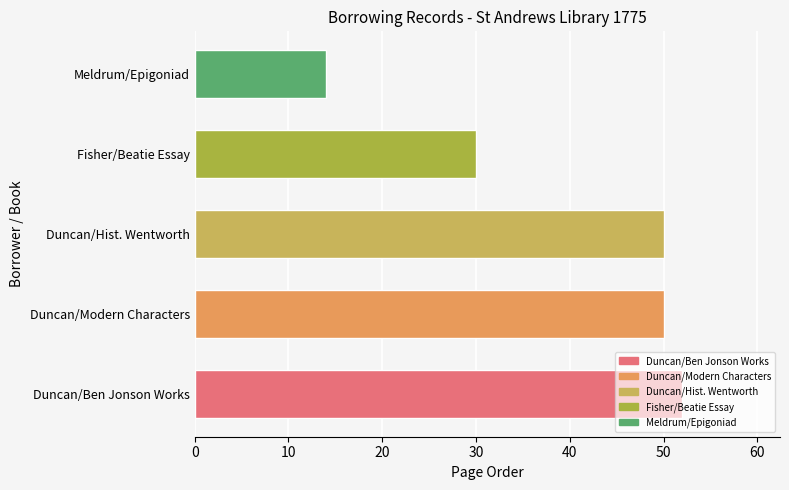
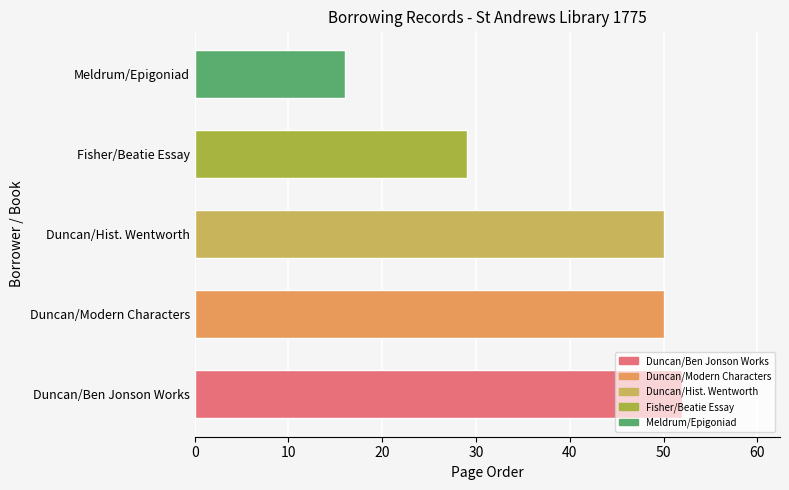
Meldrum/Epigoniad: 14 -> 16
Fisher/Beatie Essay: 30 -> 29
